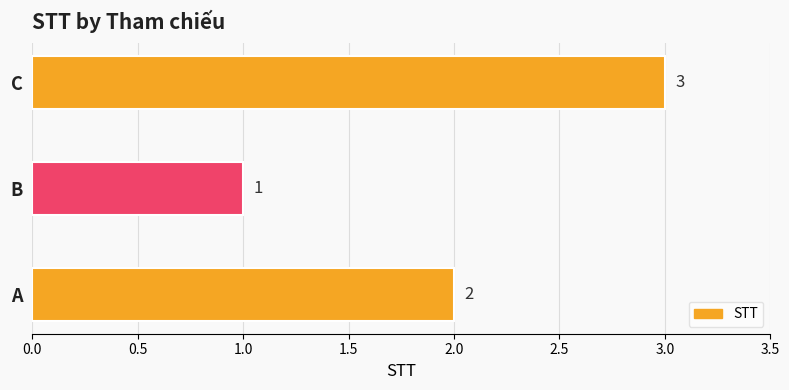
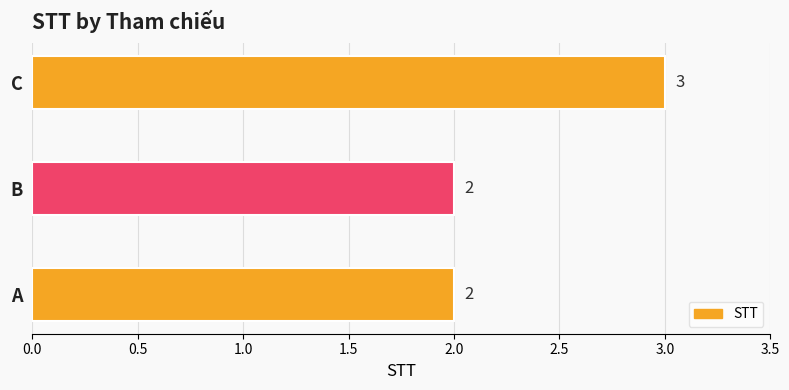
B: 1 -> 2
